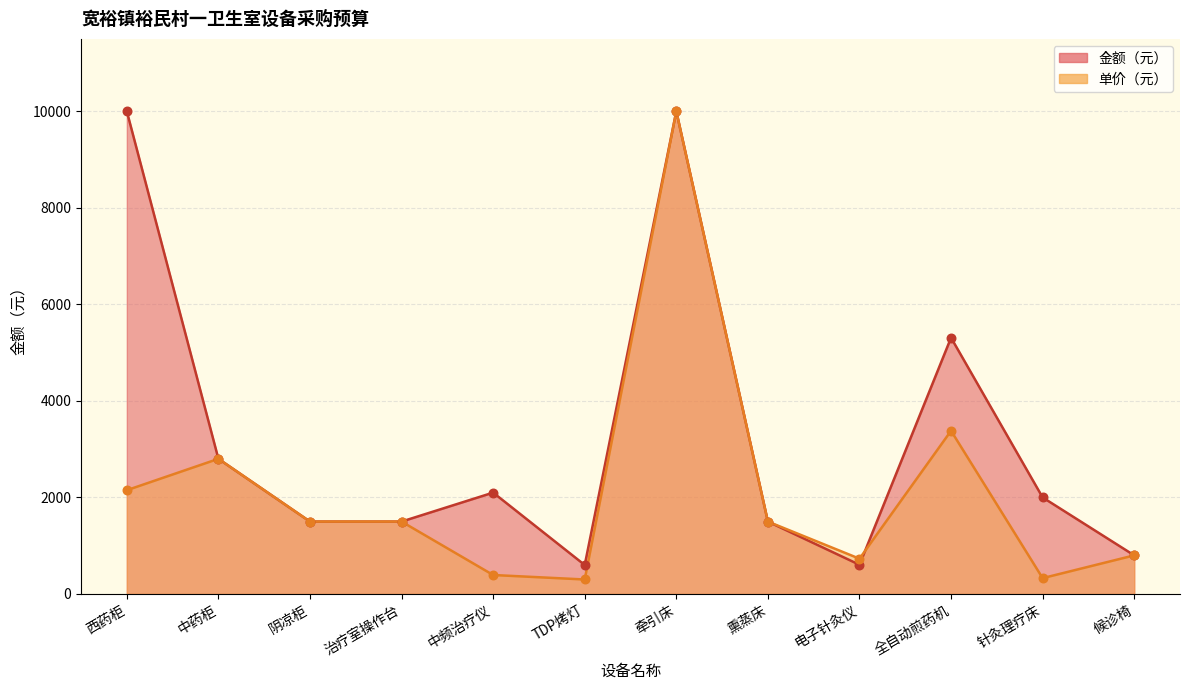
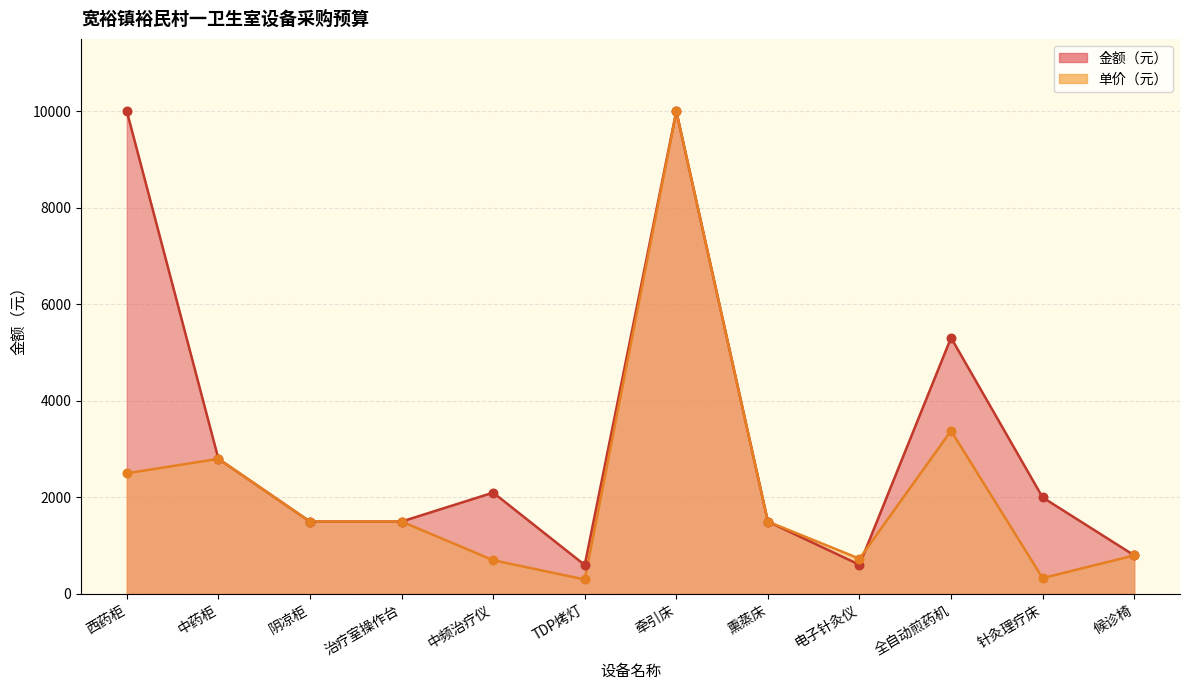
单价（元）, 西药柜: 2200 -> 2500
单价（元）, 中频治疗仪: 400 -> 700
